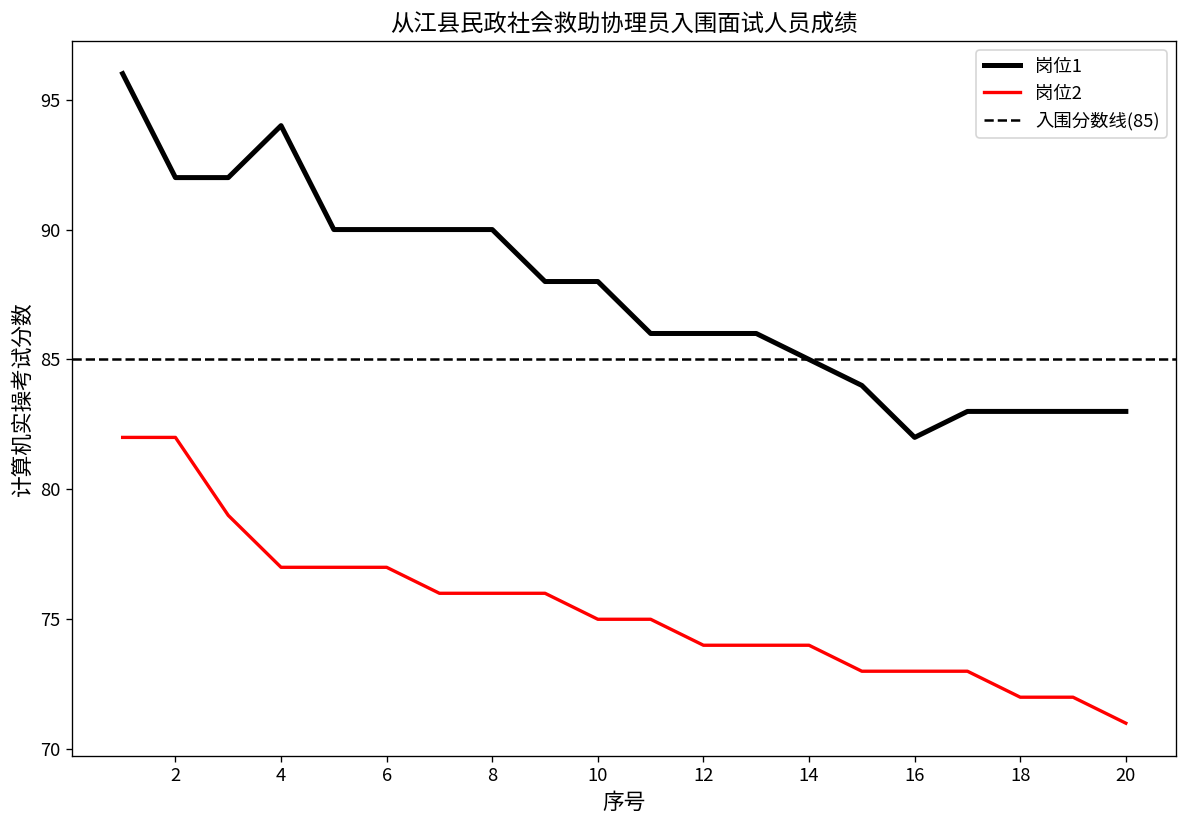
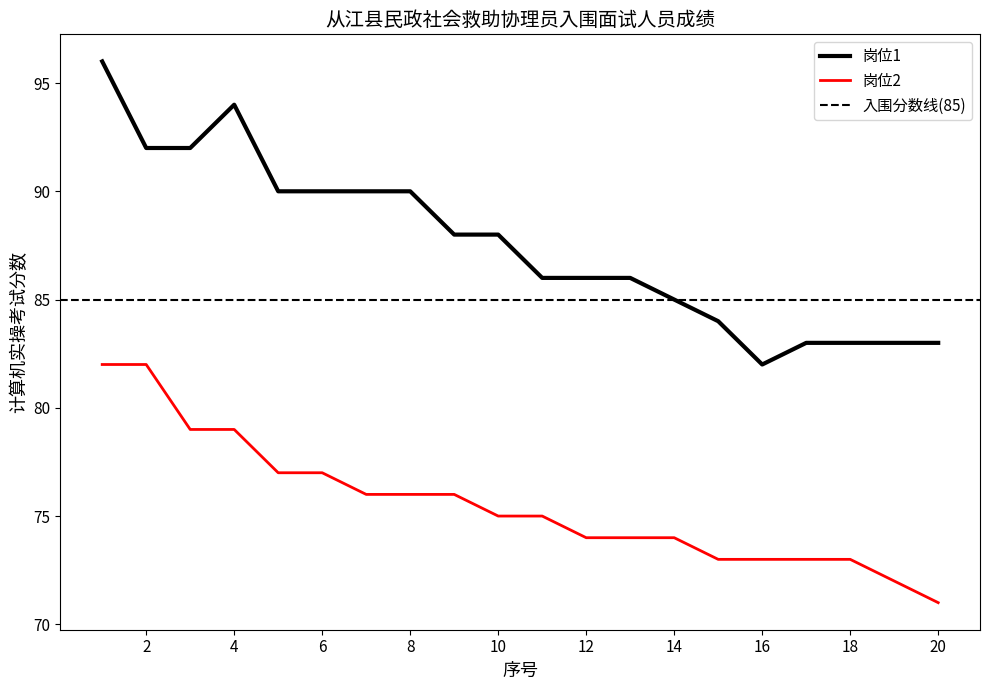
岗位2, 4: 77 -> 79
岗位2, 18: 72 -> 73
